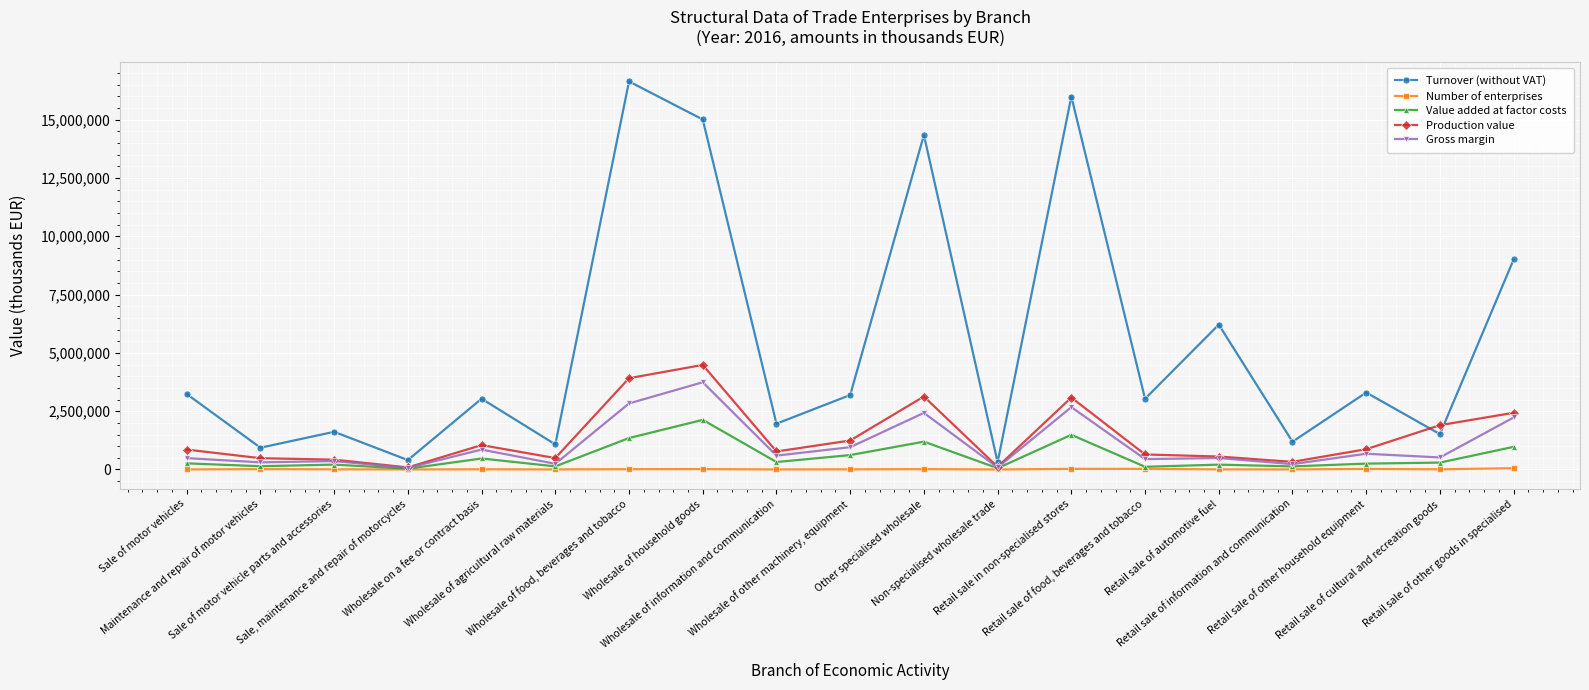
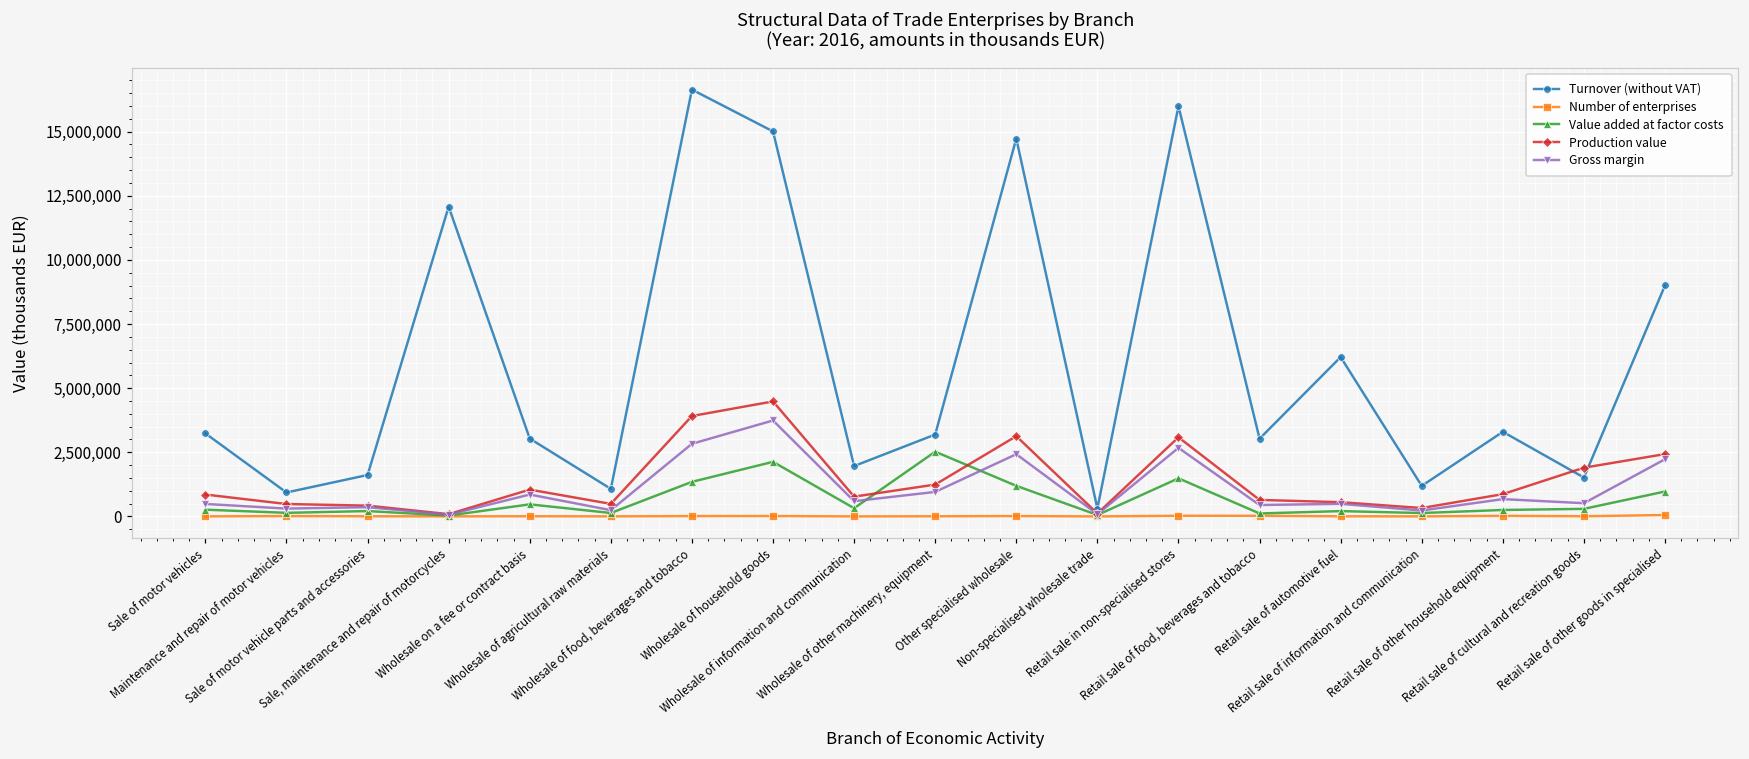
Turnover (without VAT), Sale, maintenance and repair of motorcycles: 400,000 -> 12,100,000
Value added at factor costs, Wholesale of other machinery, equipment: 600,000 -> 2,500,000
Turnover (without VAT), Other specialised wholesale: 14,300,000 -> 14,700,000
